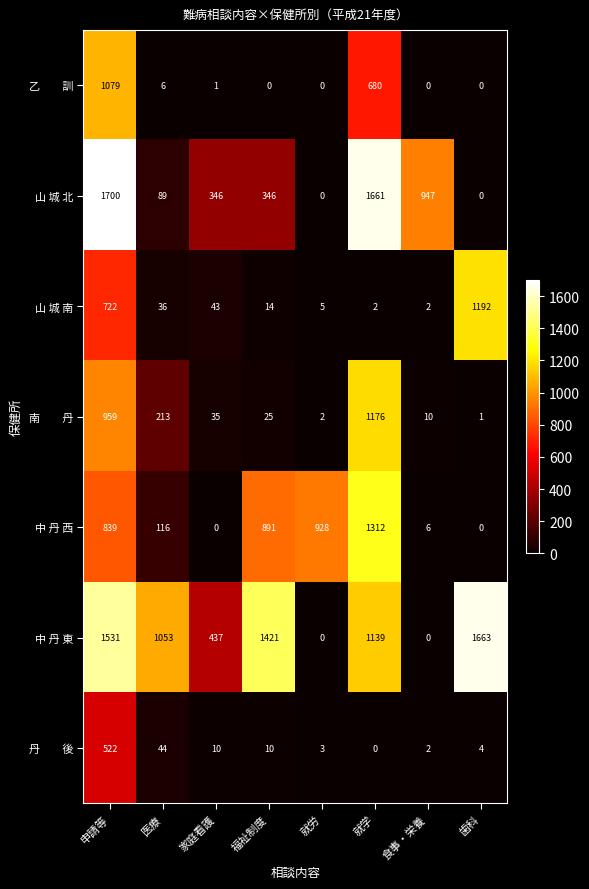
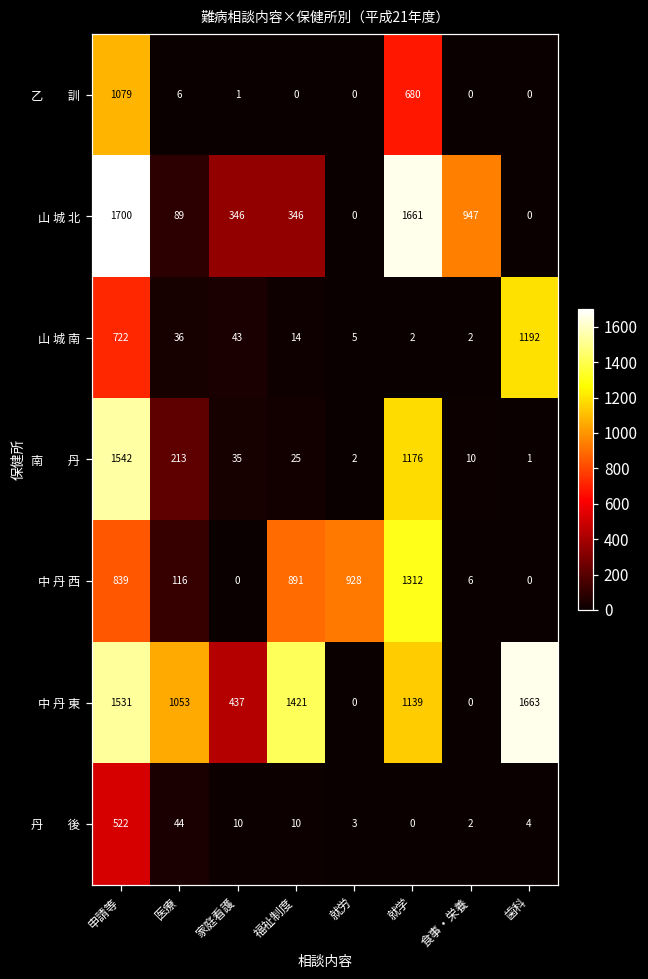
南 丹, 申請等: 959 -> 1542
